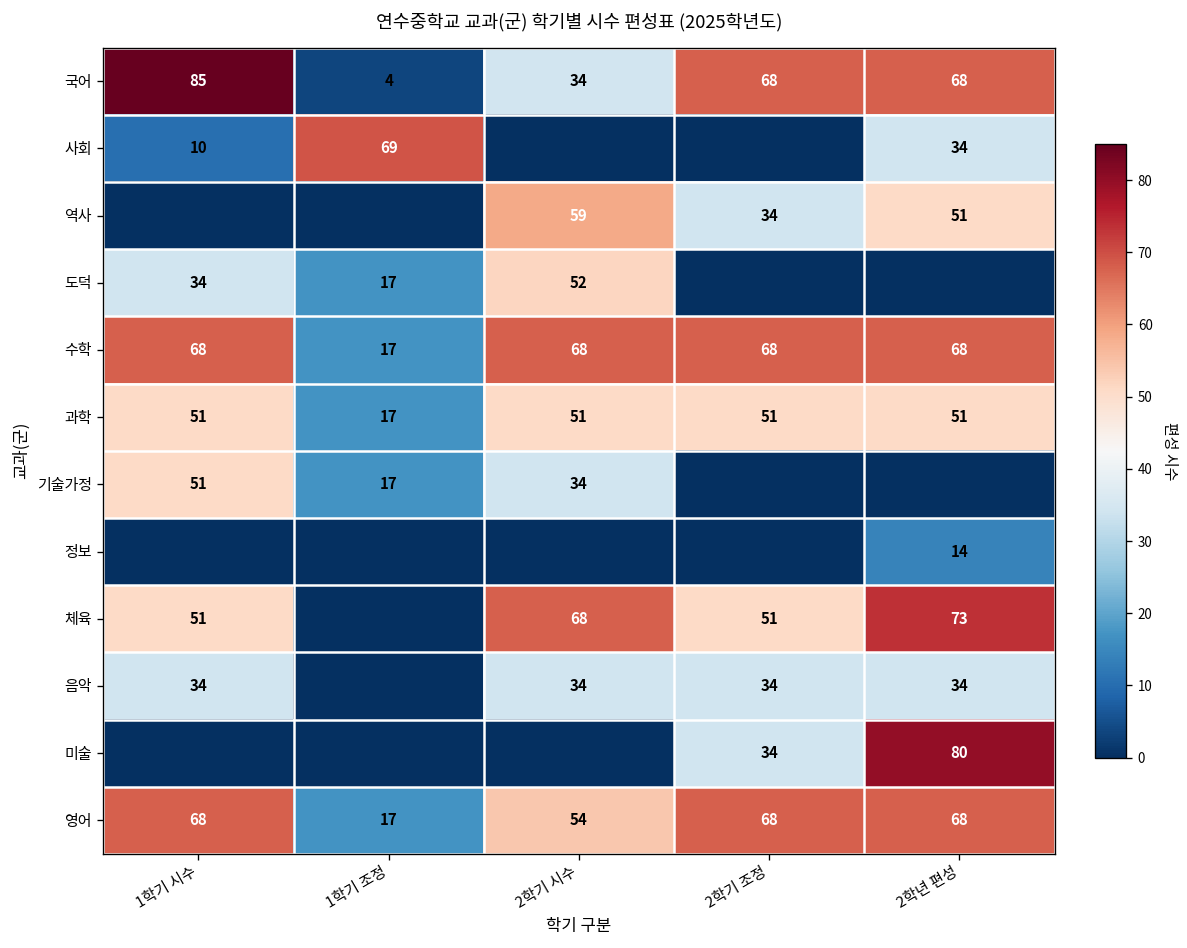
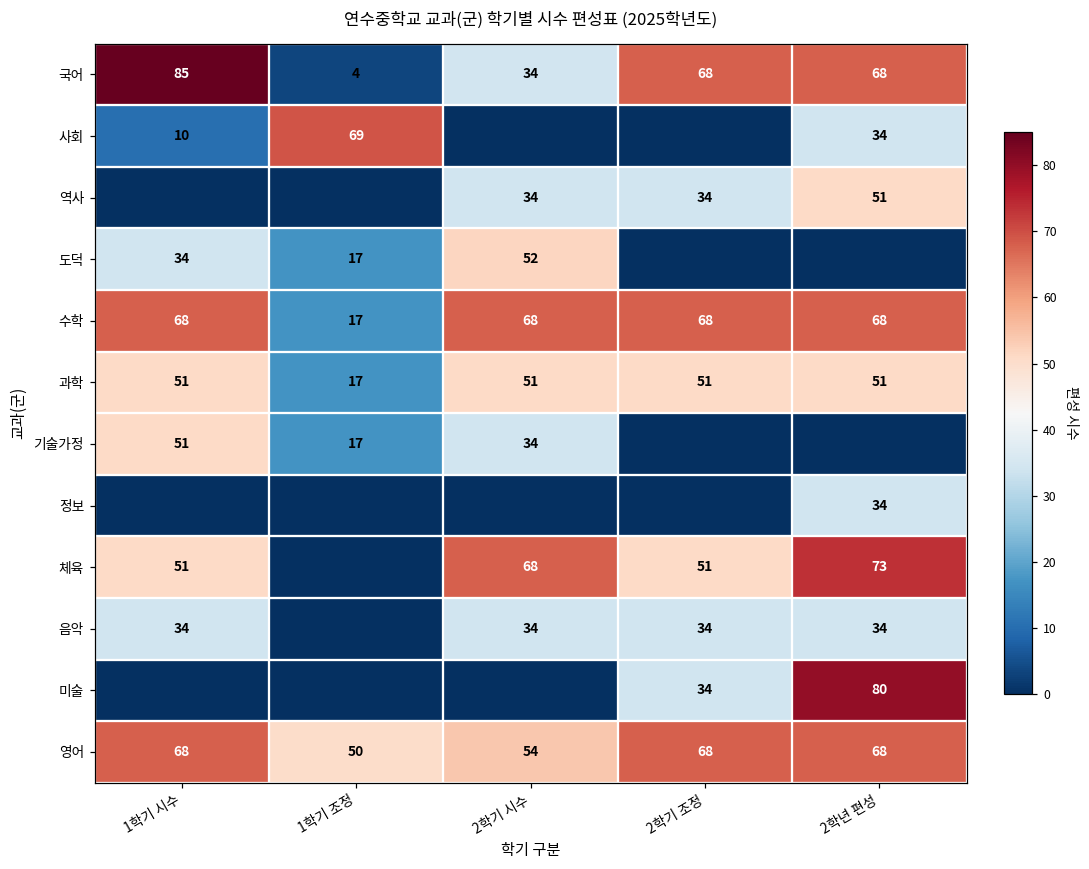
역사, 2학기 시수: 59 -> 34
정보, 2학년 편성: 14 -> 34
영어, 1학기 조정: 17 -> 50
